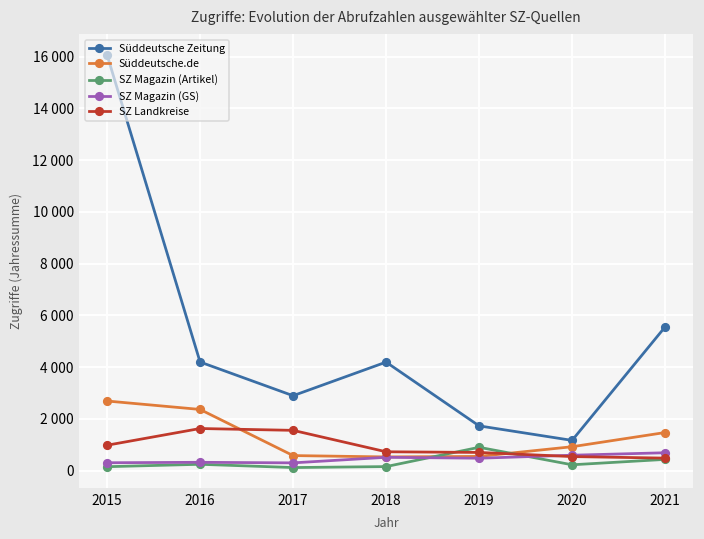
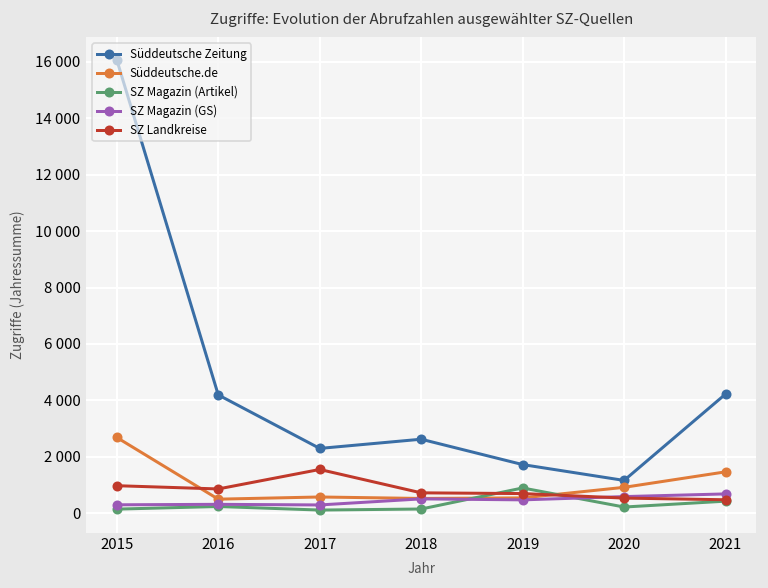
Süddeutsche.de, 2016: 2400 -> 500
SZ Landkreise, 2016: 1600 -> 900
Süddeutsche Zeitung, 2017: 2900 -> 2300
Süddeutsche Zeitung, 2018: 4200 -> 2600
Süddeutsche Zeitung, 2021: 5600 -> 4200
